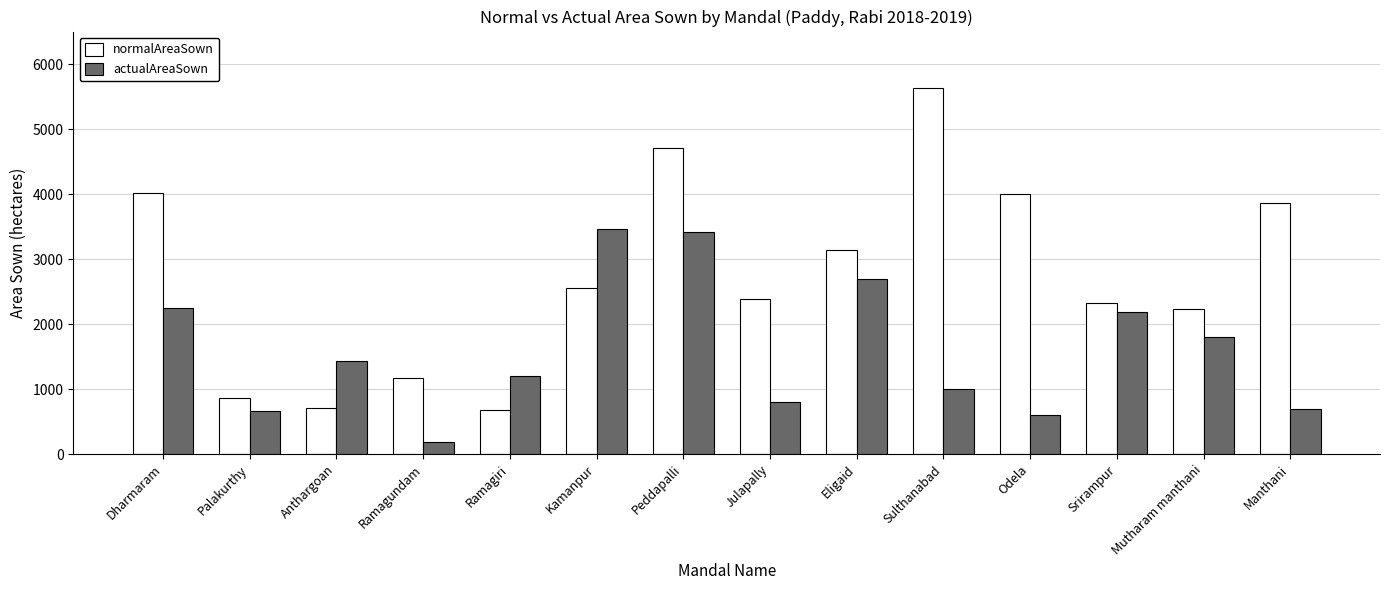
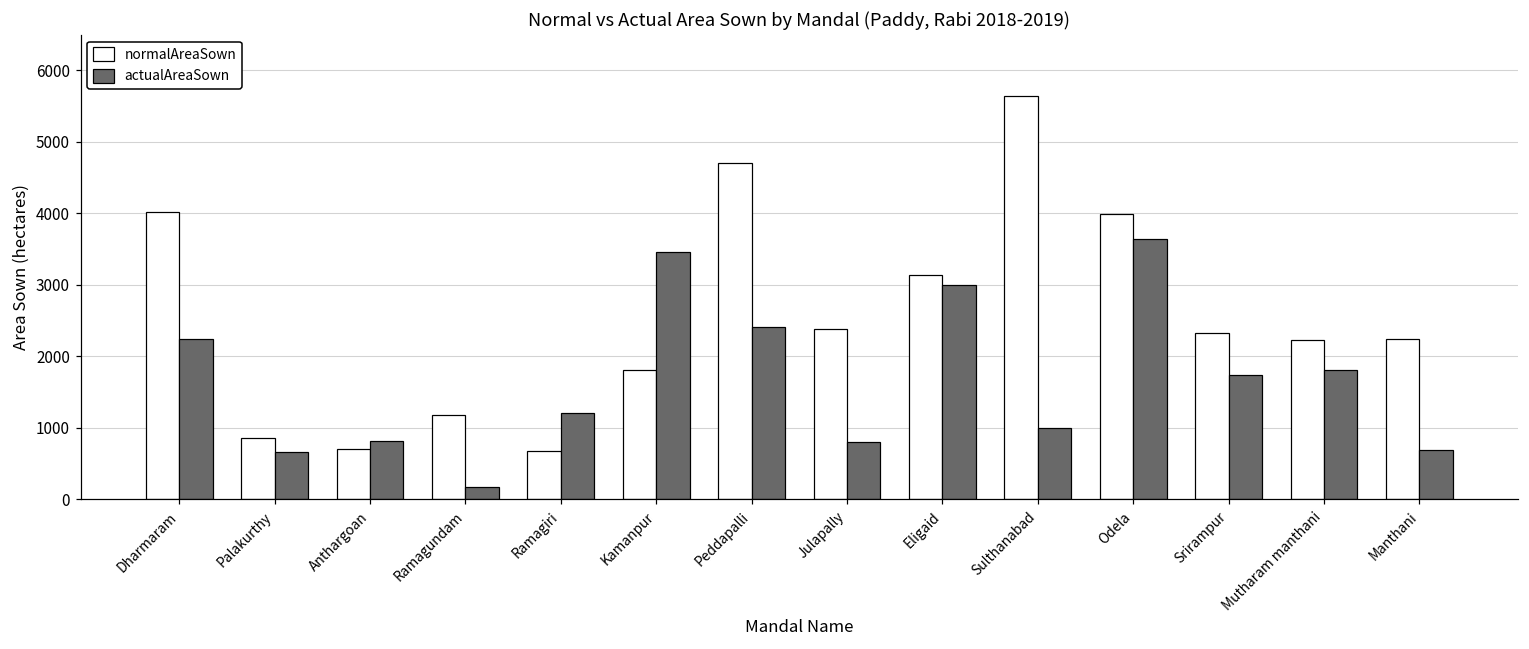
actualAreaSown, Anthargoan: 1400 -> 800
normalAreaSown, Kamanpur: 2600 -> 1800
actualAreaSown, Peddapalli: 3400 -> 2400
actualAreaSown, Eligaid: 2700 -> 3000
actualAreaSown, Odela: 600 -> 3600
actualAreaSown, Srirampur: 2200 -> 1700
normalAreaSown, Manthani: 3900 -> 2200
